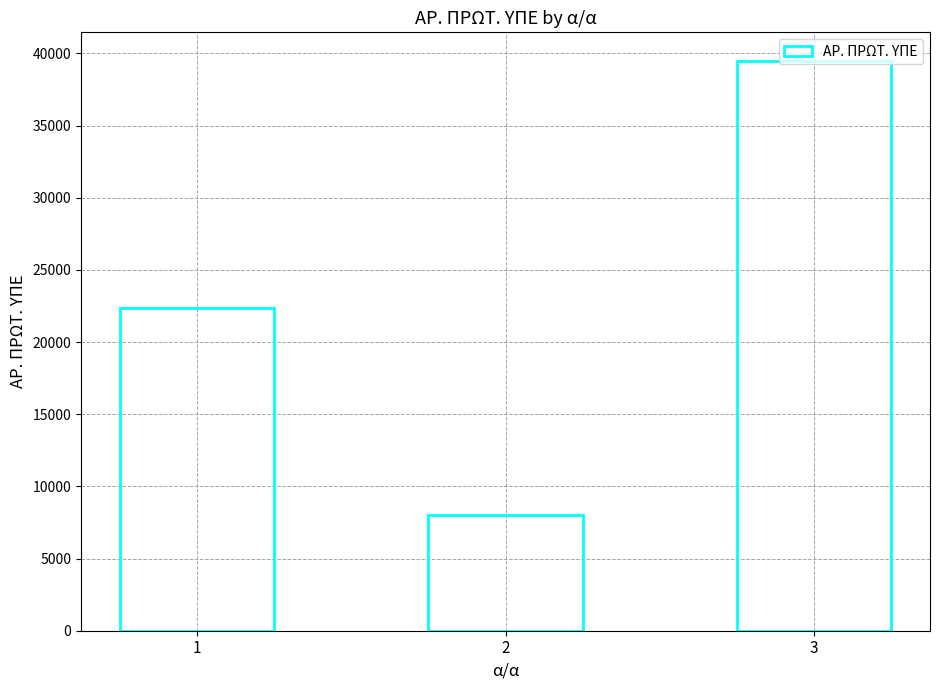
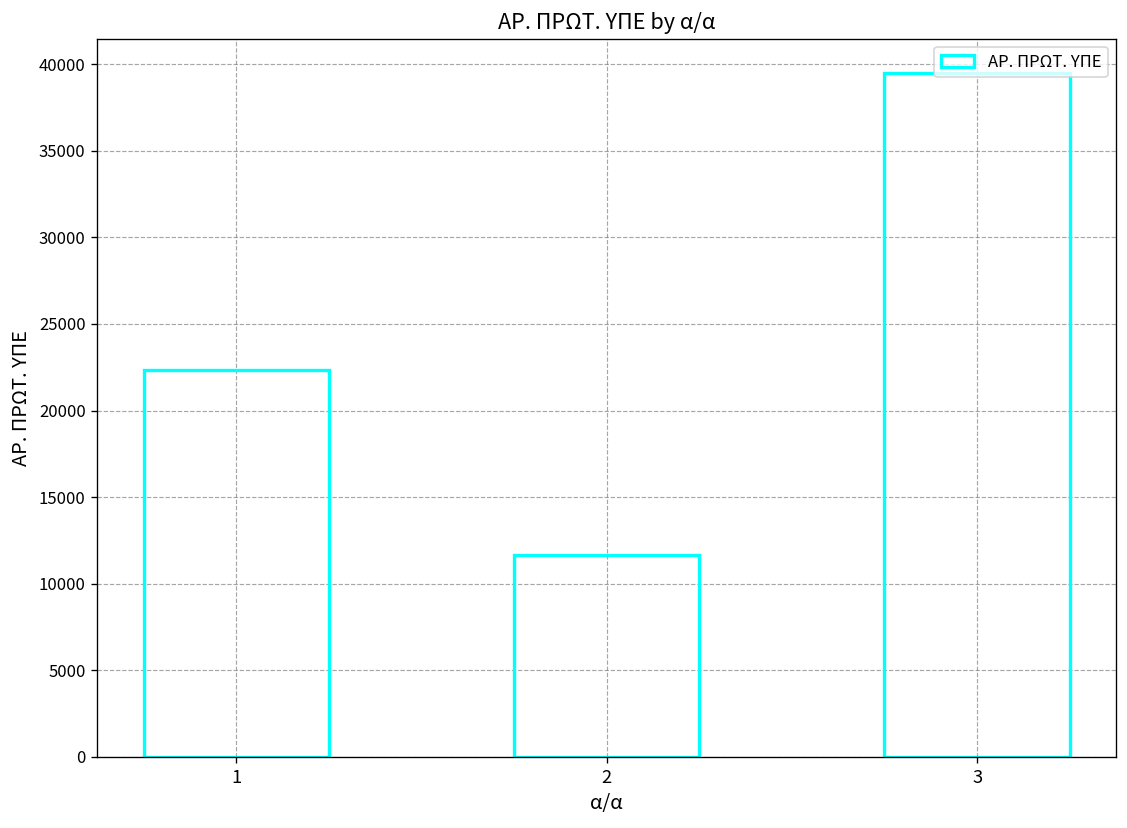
2: 8000 -> 11700
